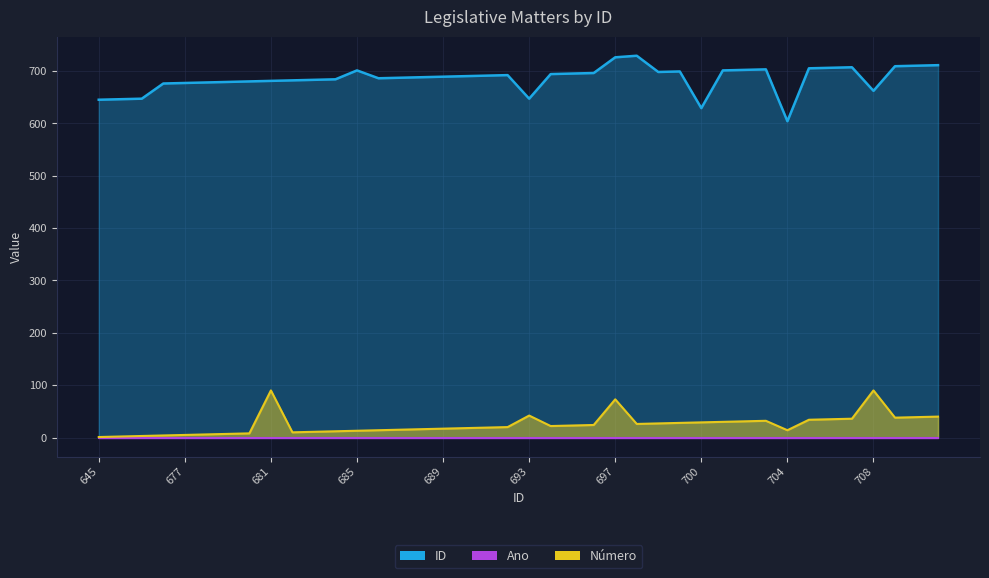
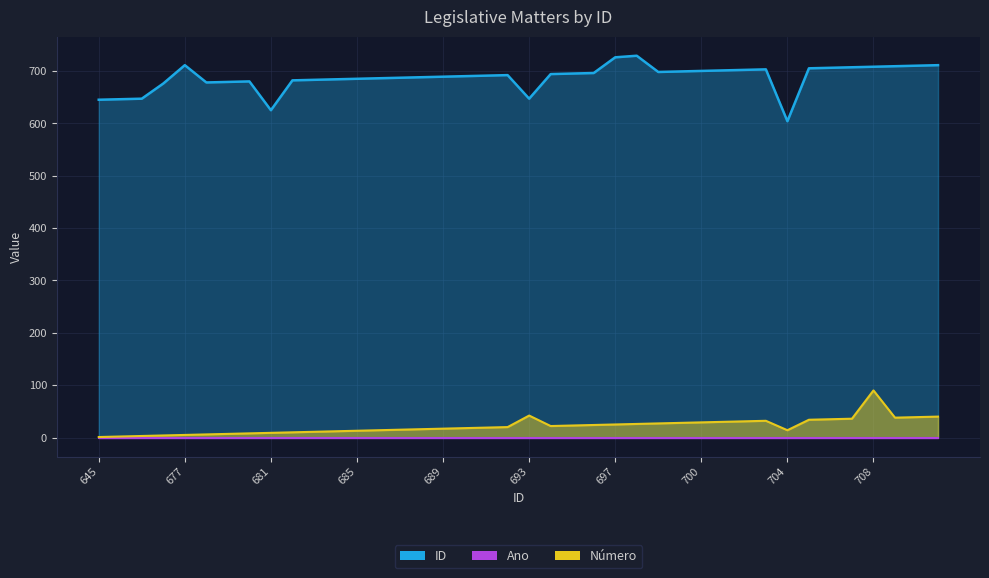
ID, 677: 680 -> 710
ID, 681: 680 -> 630
Número, 681: 90 -> 10
ID, 685: 700 -> 690
Número, 697: 70 -> 30
ID, 700: 630 -> 700
ID, 708: 660 -> 710
